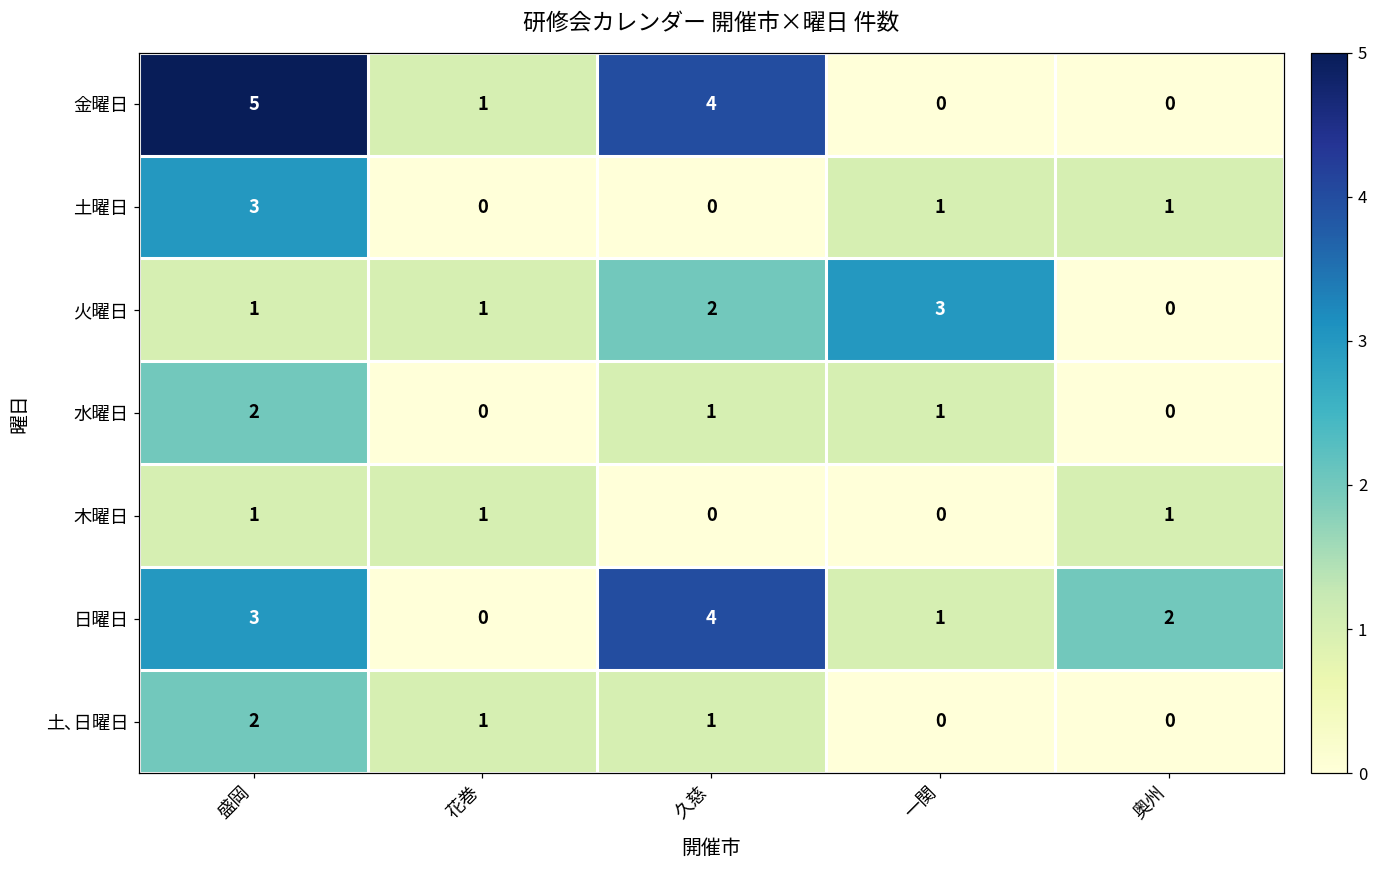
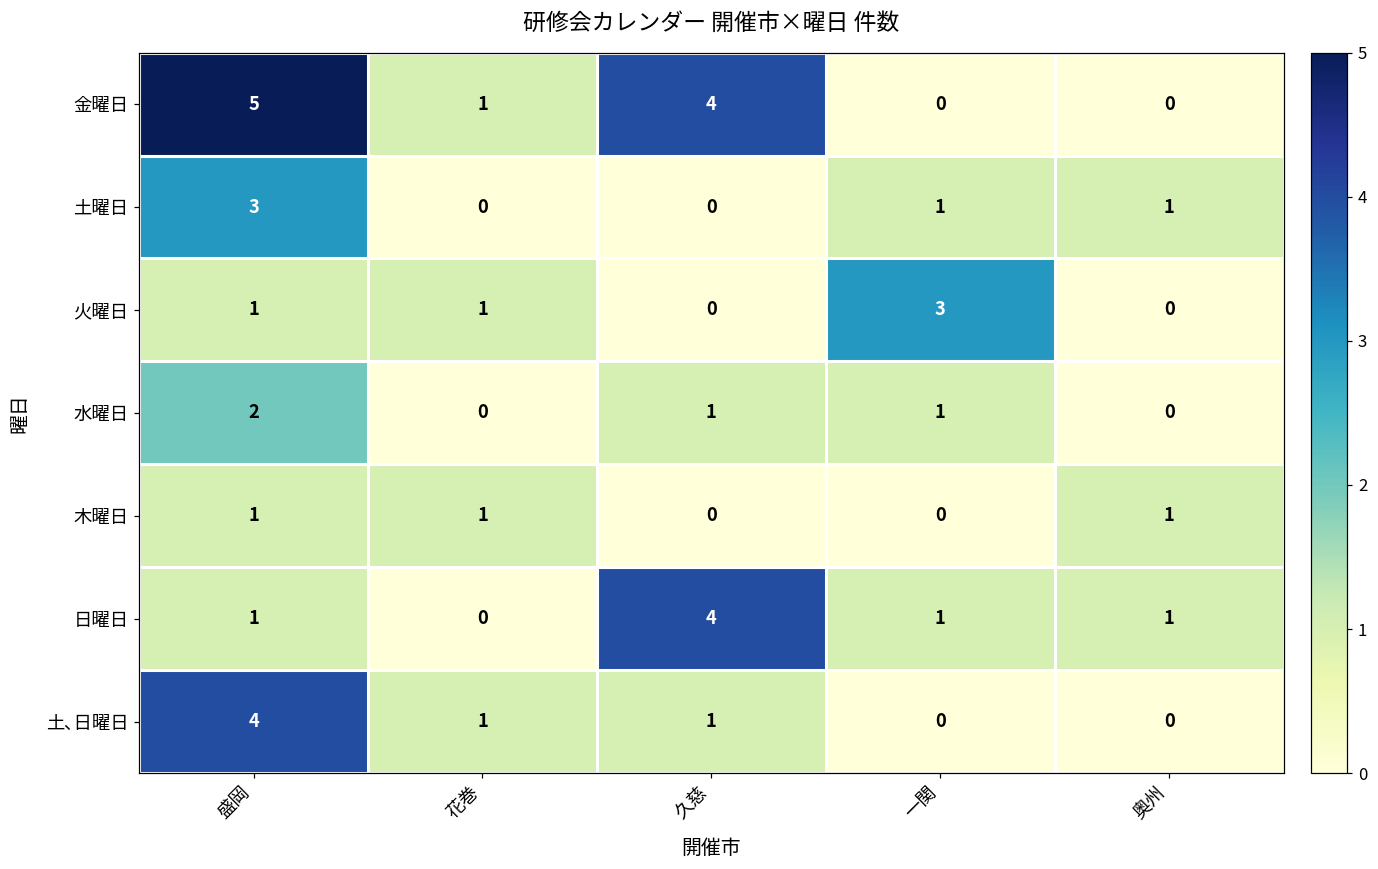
火曜日, 久慈: 2 -> 0
日曜日, 盛岡: 3 -> 1
日曜日, 奥州: 2 -> 1
土､日曜日, 盛岡: 2 -> 4
